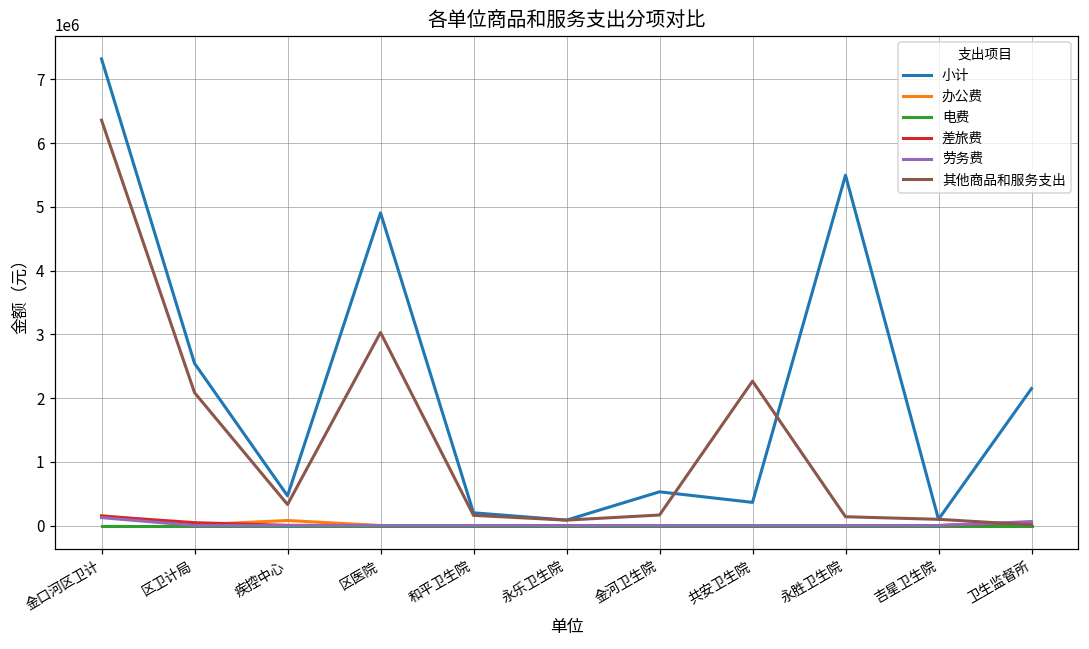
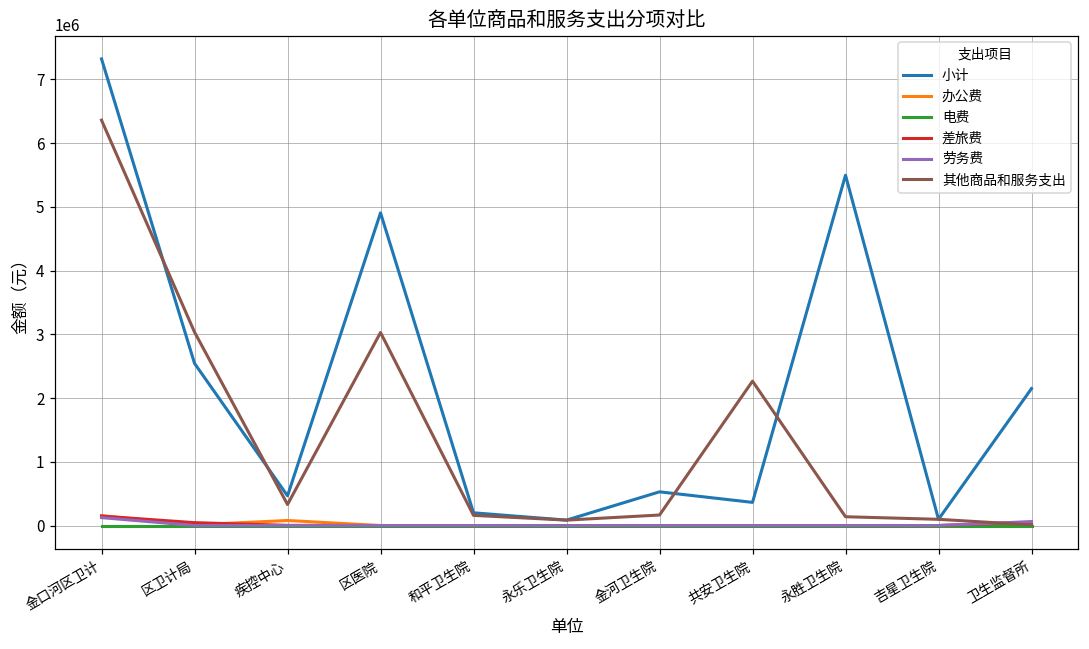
其他商品和服务支出, 区卫计局: 2100000 -> 3000000
